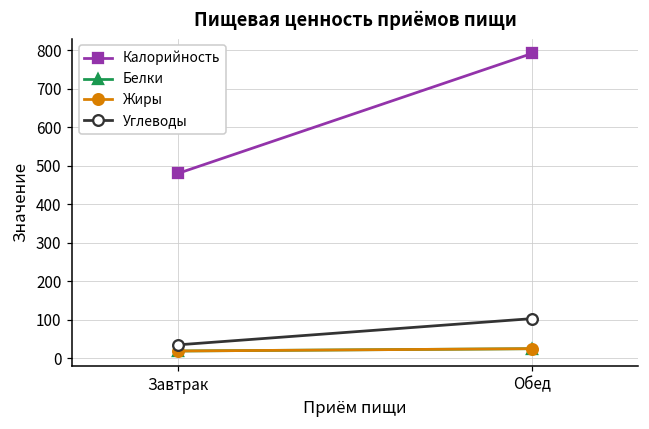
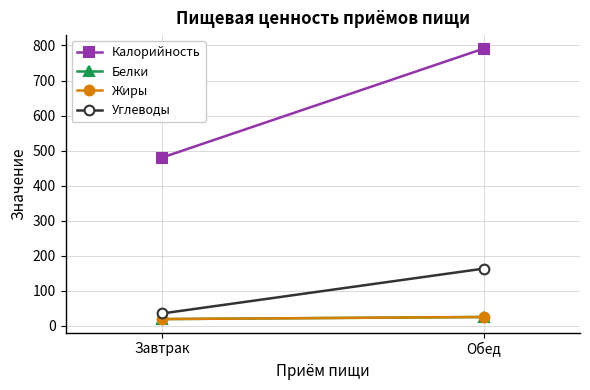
Углеводы, Обед: 100 -> 160
